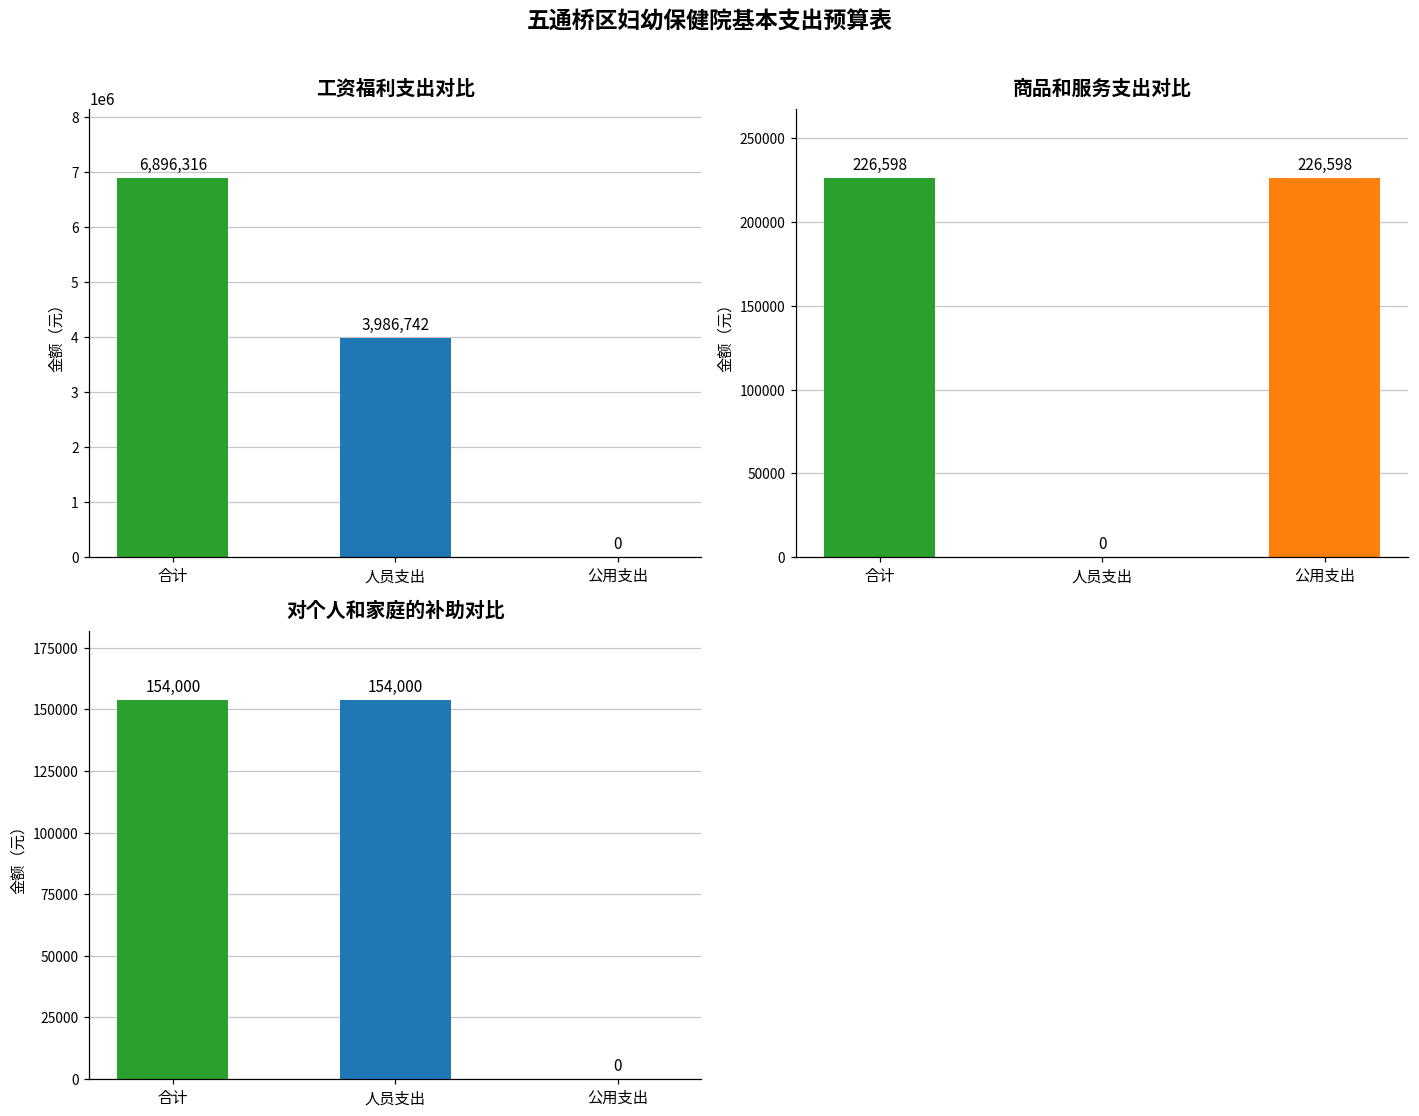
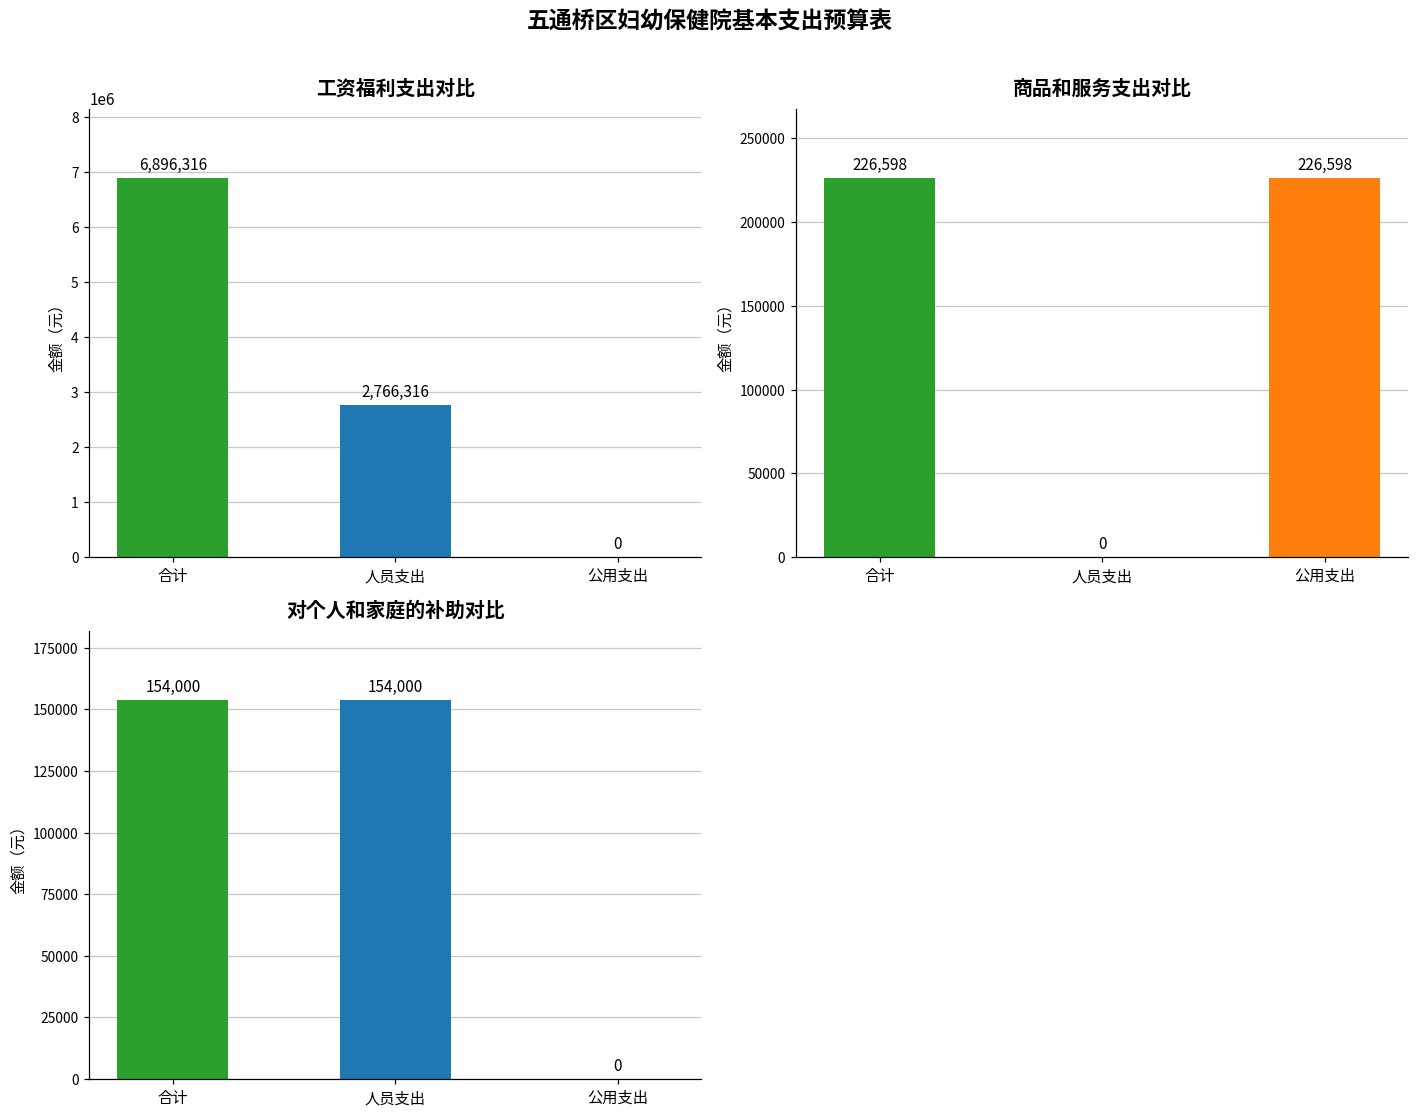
工资福利支出对比, 人员支出: 3,986,742 -> 2,766,316
